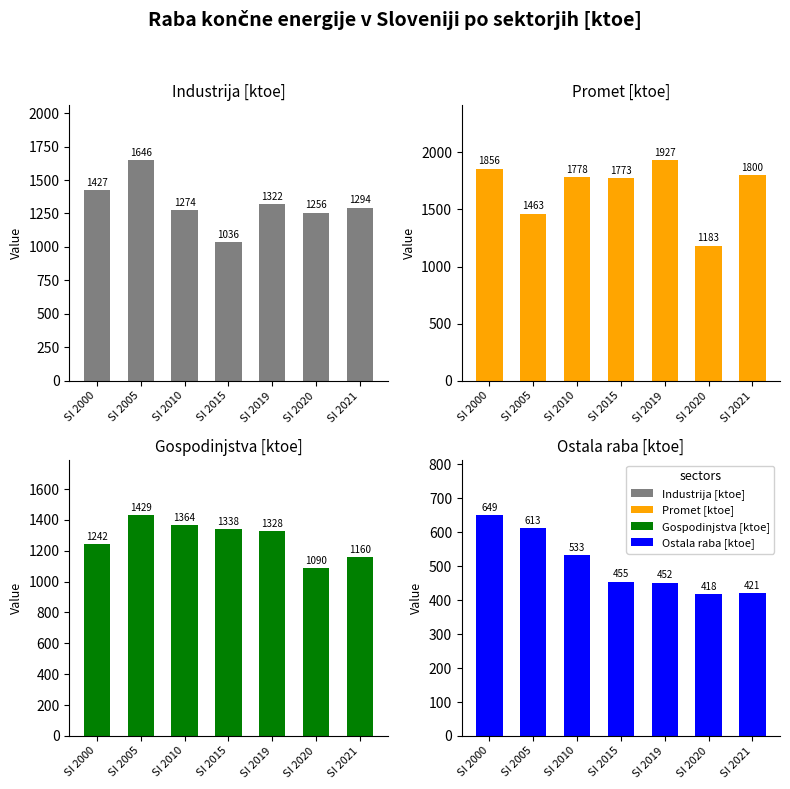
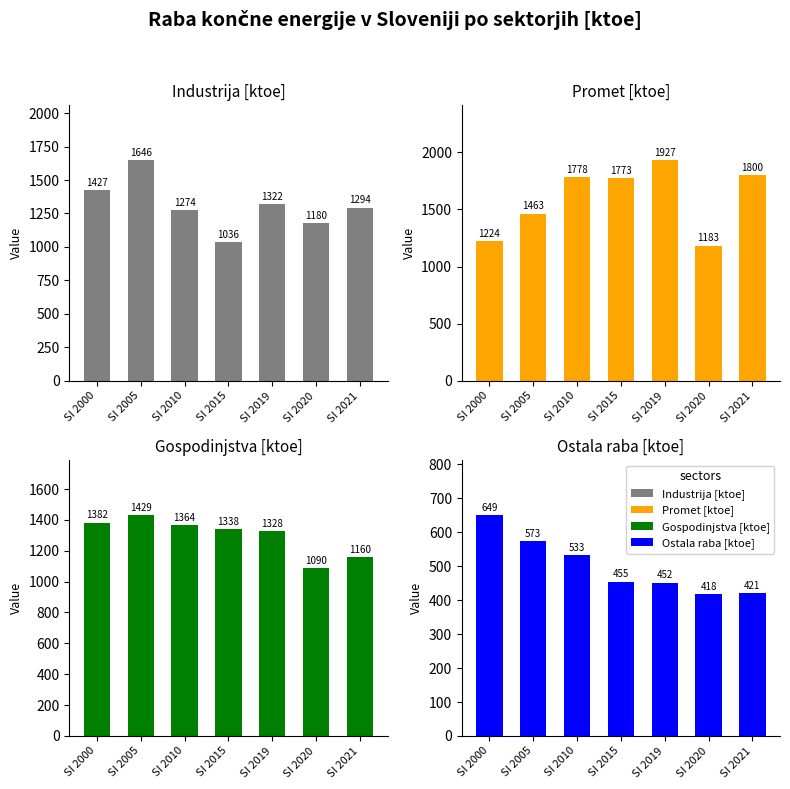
Industrija [ktoe], SI 2020: 1256 -> 1180
Promet [ktoe], SI 2000: 1856 -> 1224
Gospodinjstva [ktoe], SI 2000: 1242 -> 1382
Ostala raba [ktoe], SI 2005: 613 -> 573
